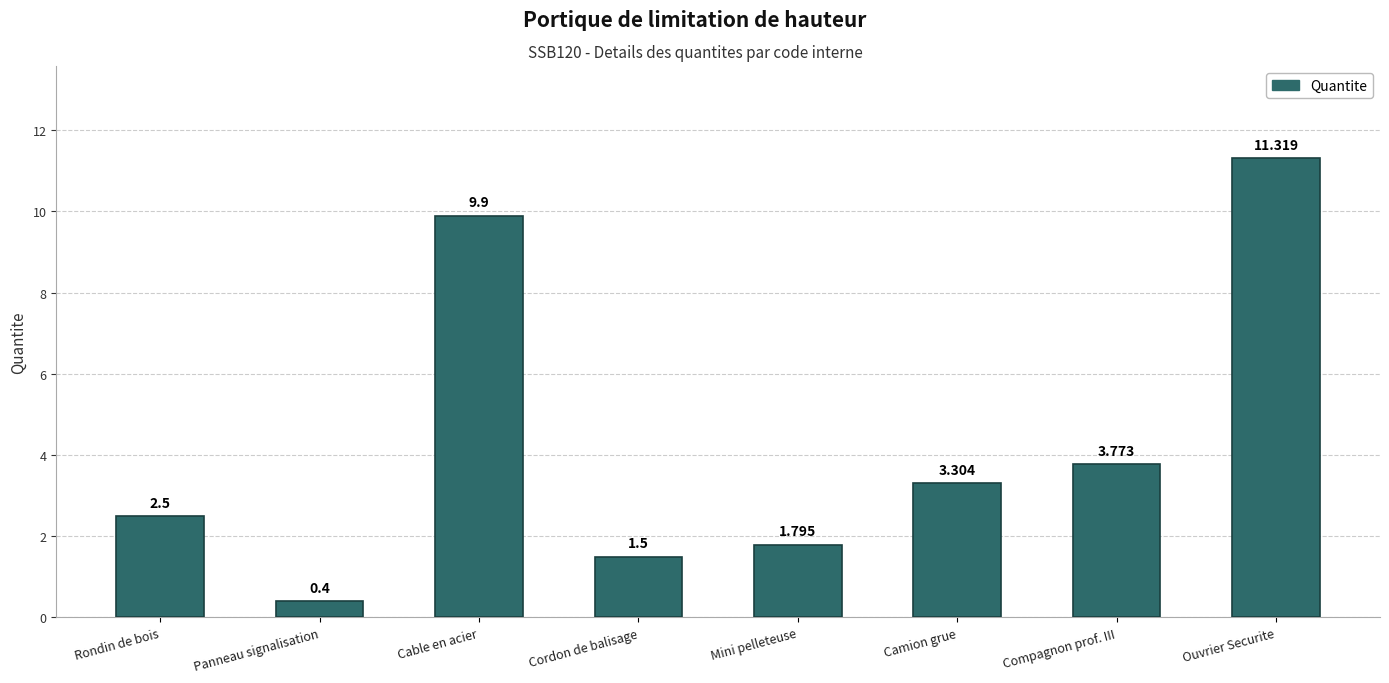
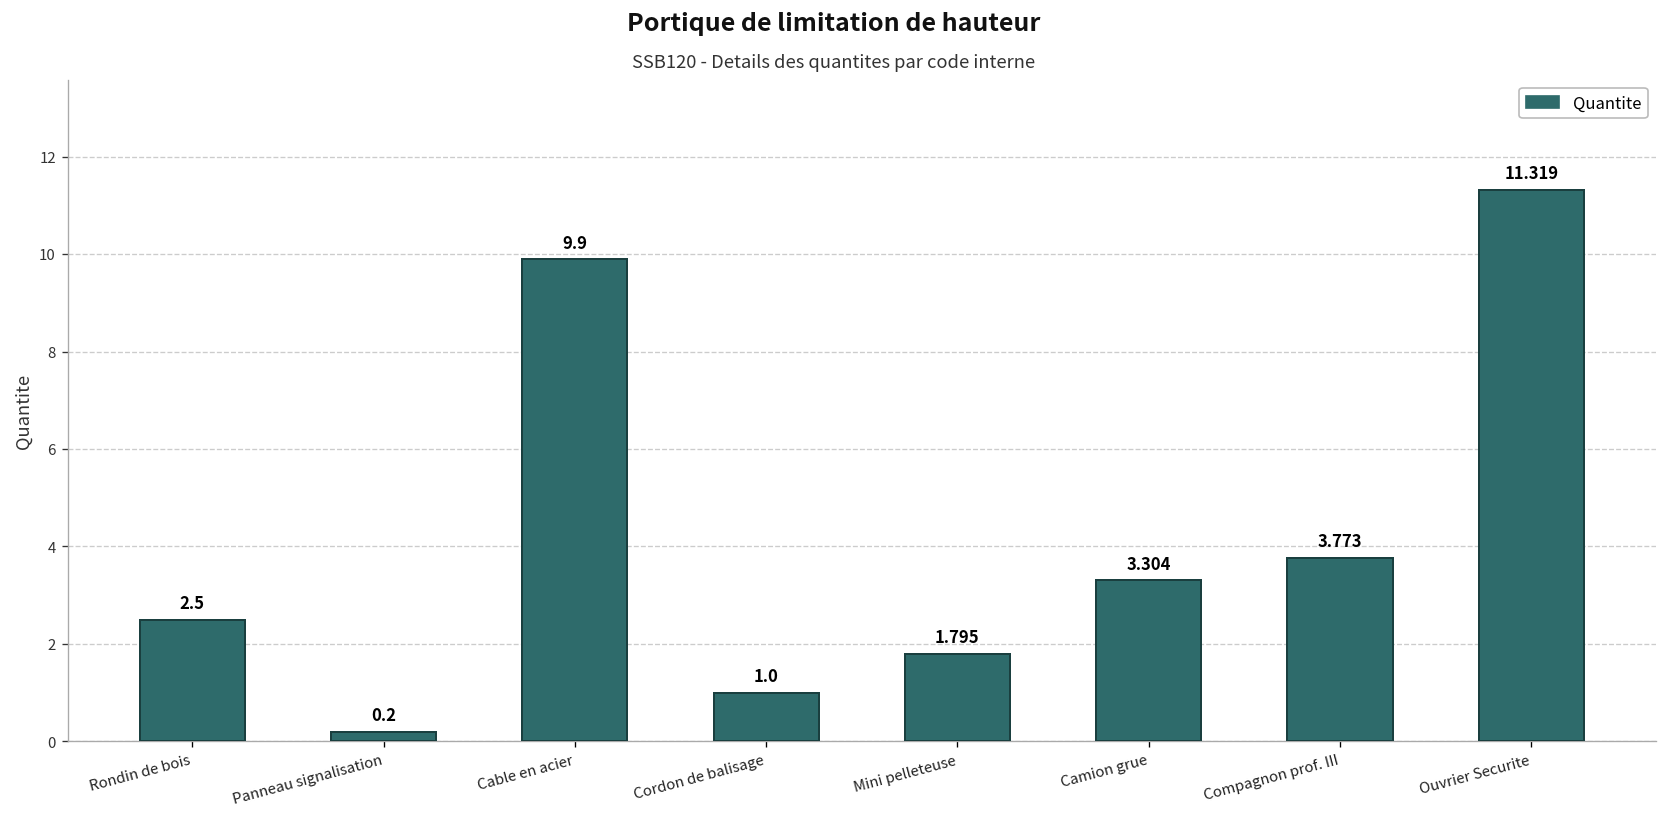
Panneau signalisation: 0.4 -> 0.2
Cordon de balisage: 1.5 -> 1.0
